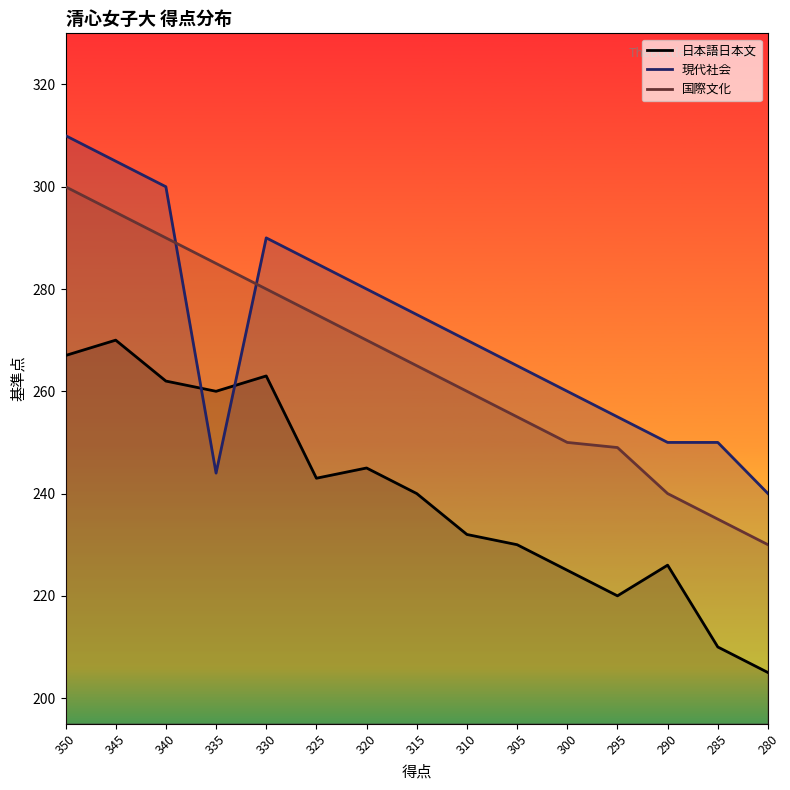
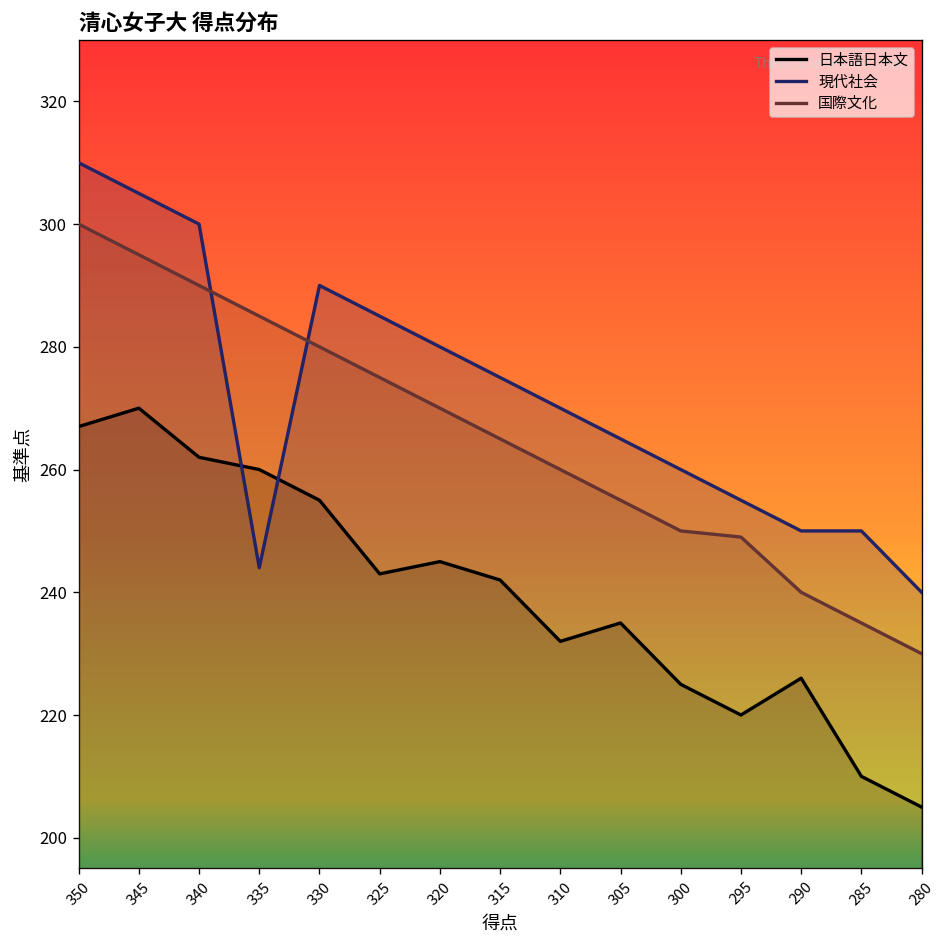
日本語日本文, 330: 263 -> 255
日本語日本文, 315: 240 -> 242
日本語日本文, 305: 230 -> 235
